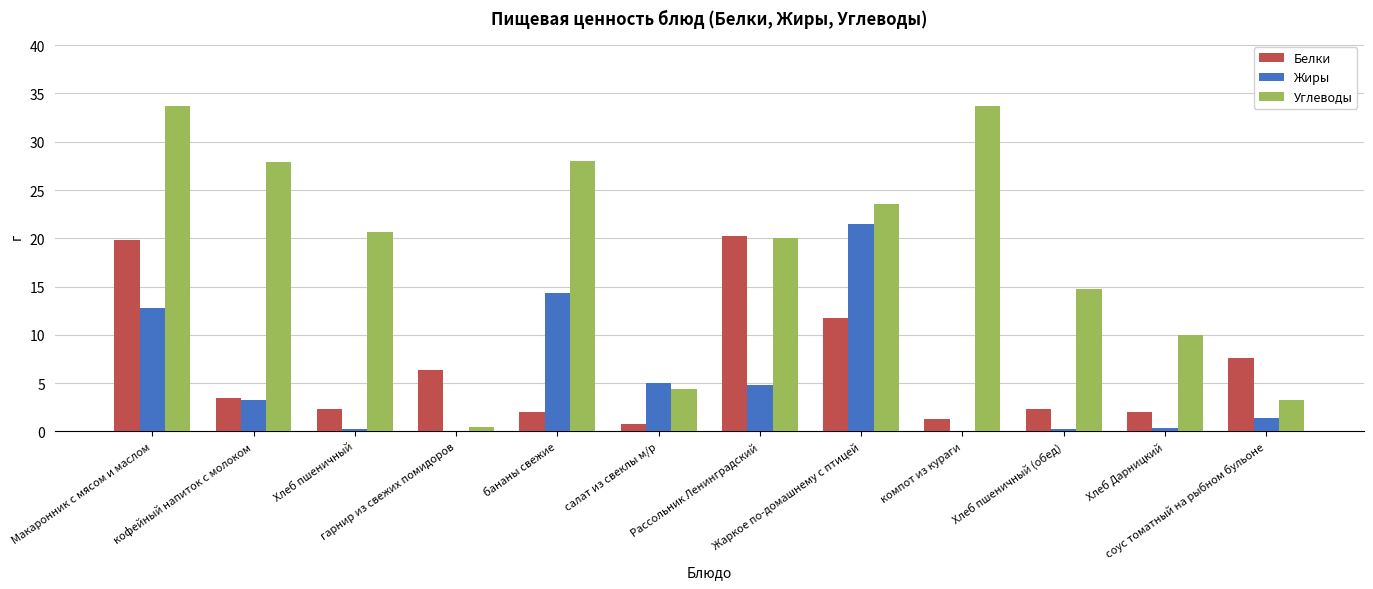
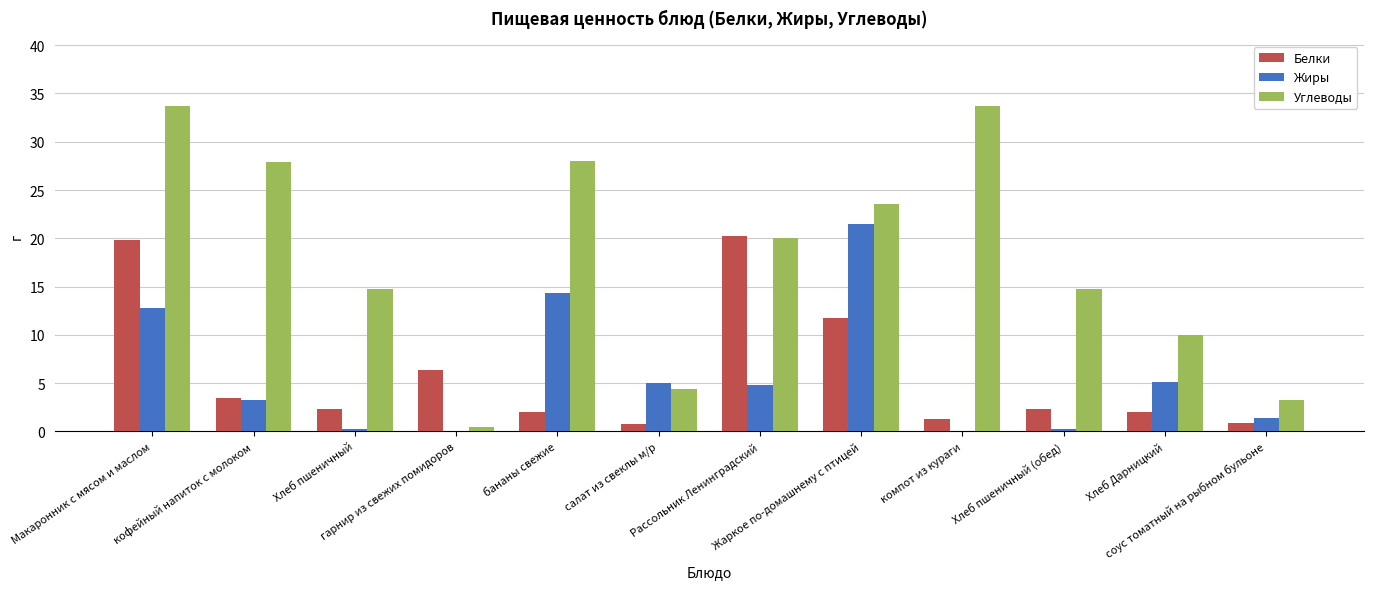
Углеводы, Хлеб пшеничный: 21 -> 15
Жиры, Хлеб Дарницкий: 0 -> 5
Белки, соус томатный на рыбном бульоне: 8 -> 1
